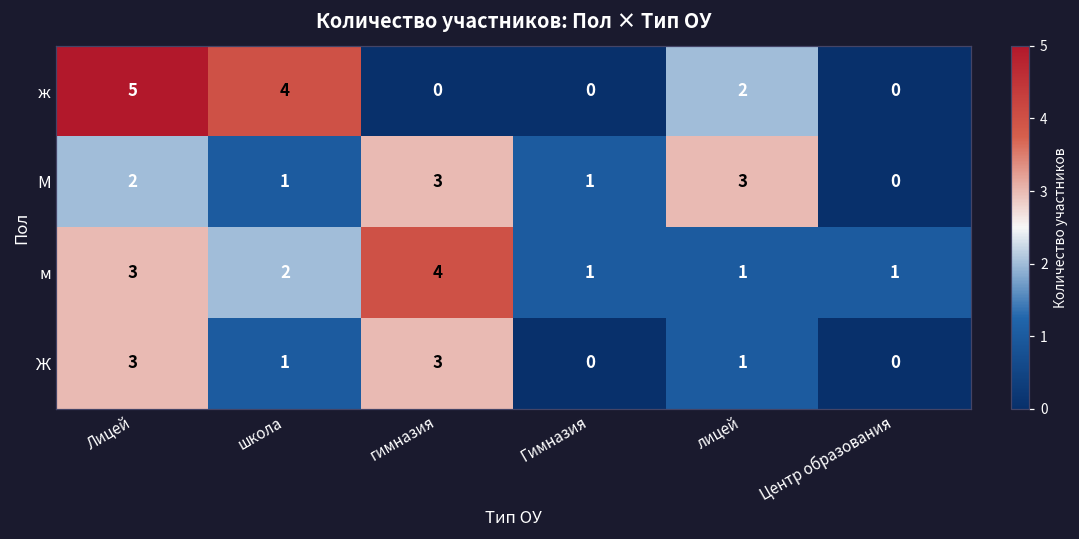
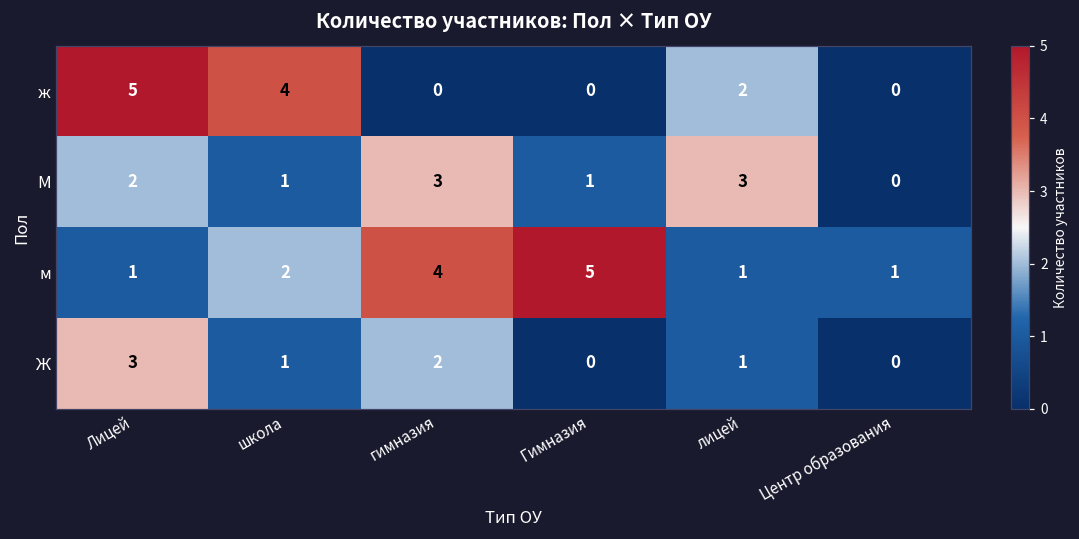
м, Лицей: 3 -> 1
м, Гимназия: 1 -> 5
Ж, гимназия: 3 -> 2
